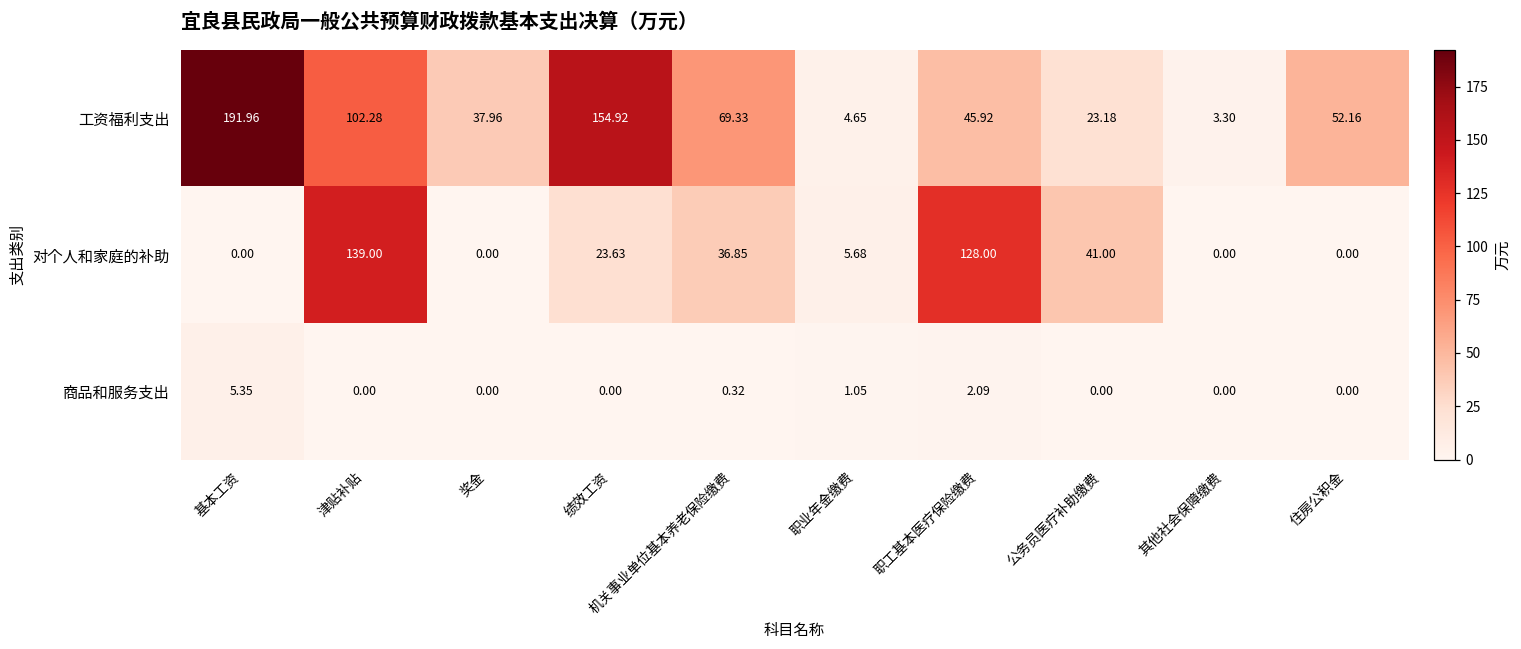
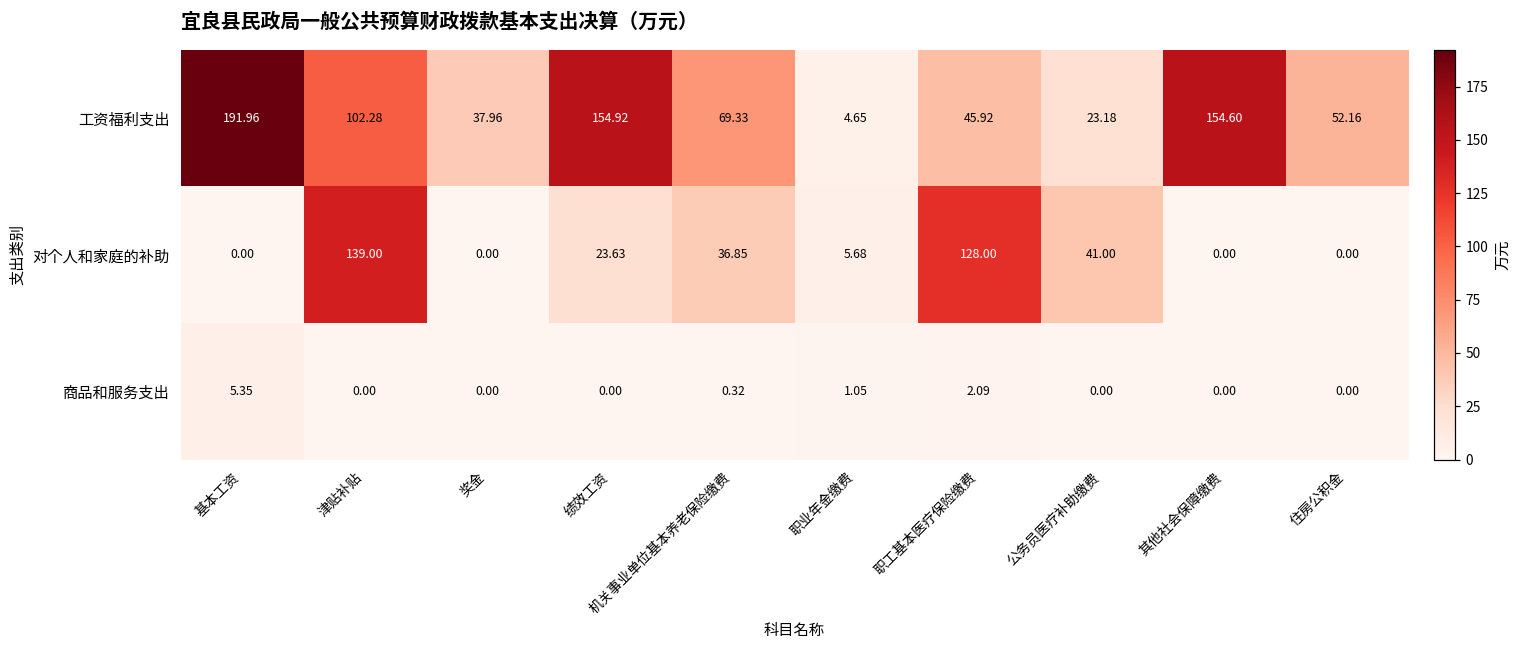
工资福利支出, 其他社会保障缴费: 3.30 -> 154.60
